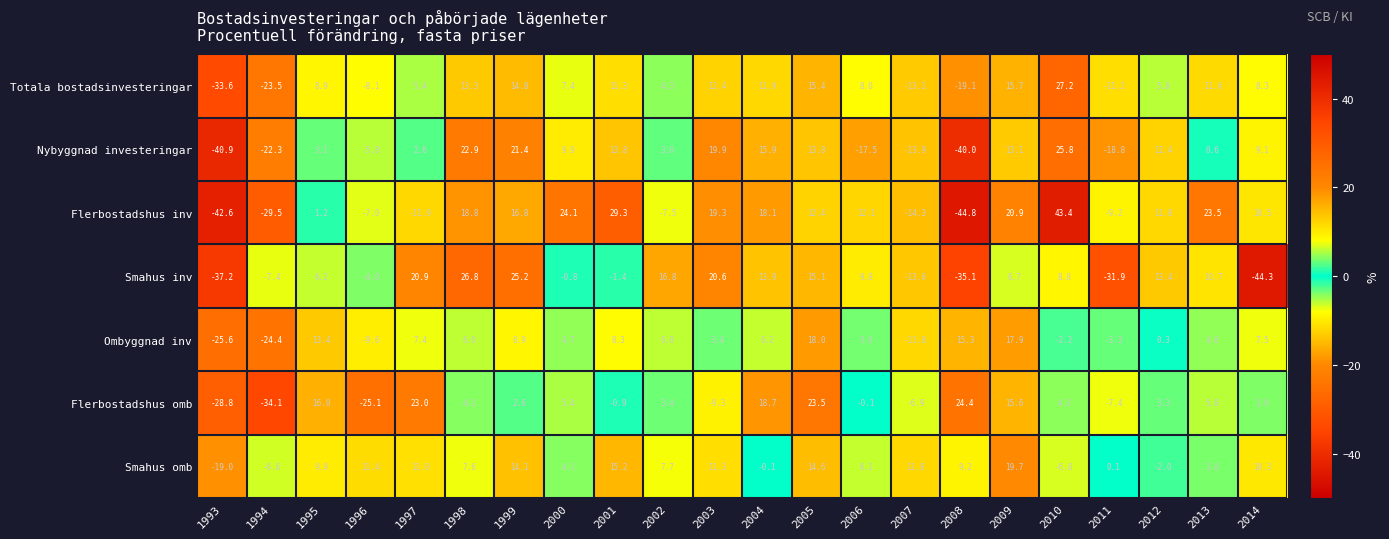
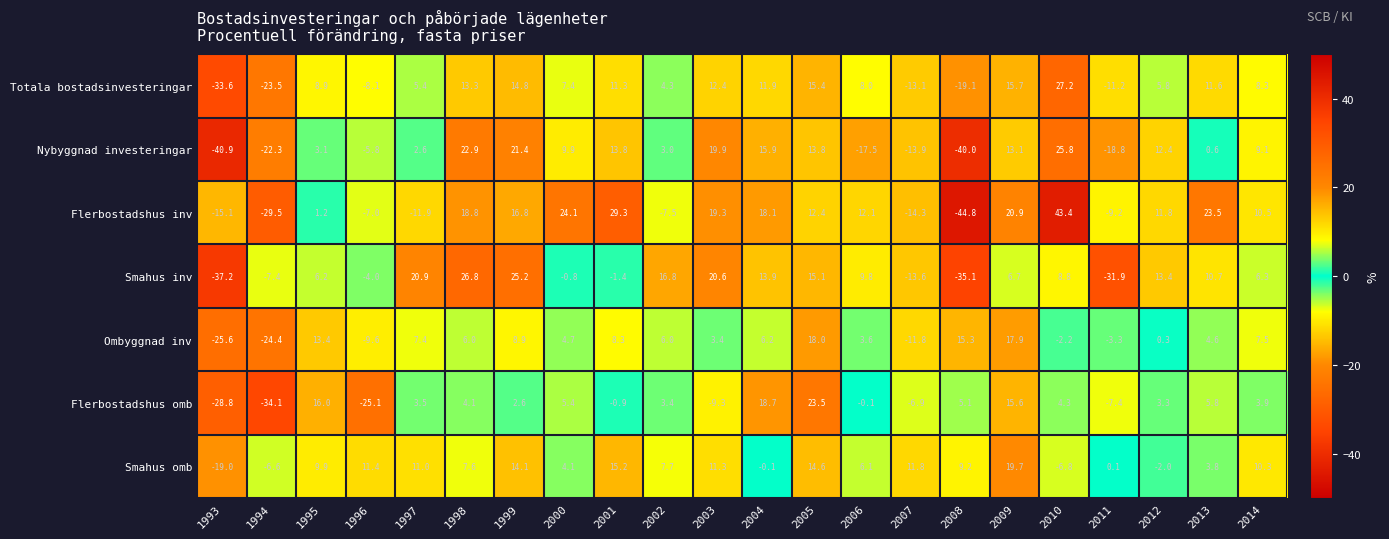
Flerbostadshus inv, 1993: -42.6 -> -15.1
Smahus inv, 2014: -44.3 -> 6.3
Flerbostadshus omb, 1997: 23.0 -> 3.5
Flerbostadshus omb, 2008: 24.4 -> 5.1
